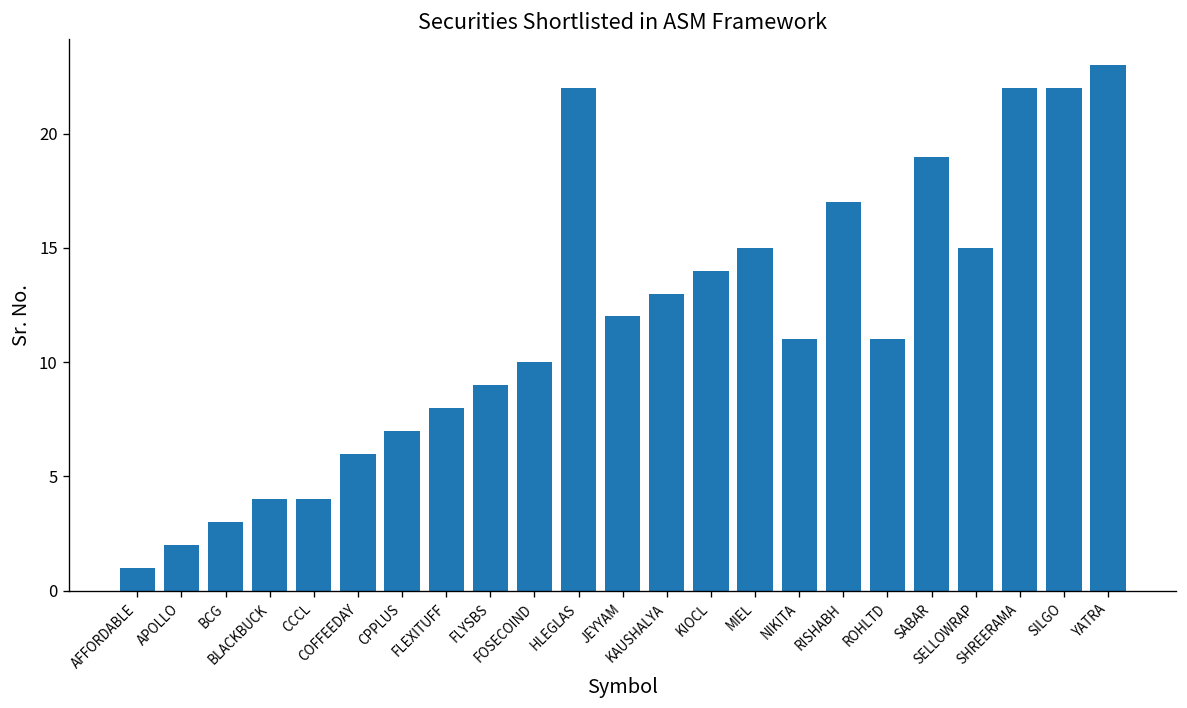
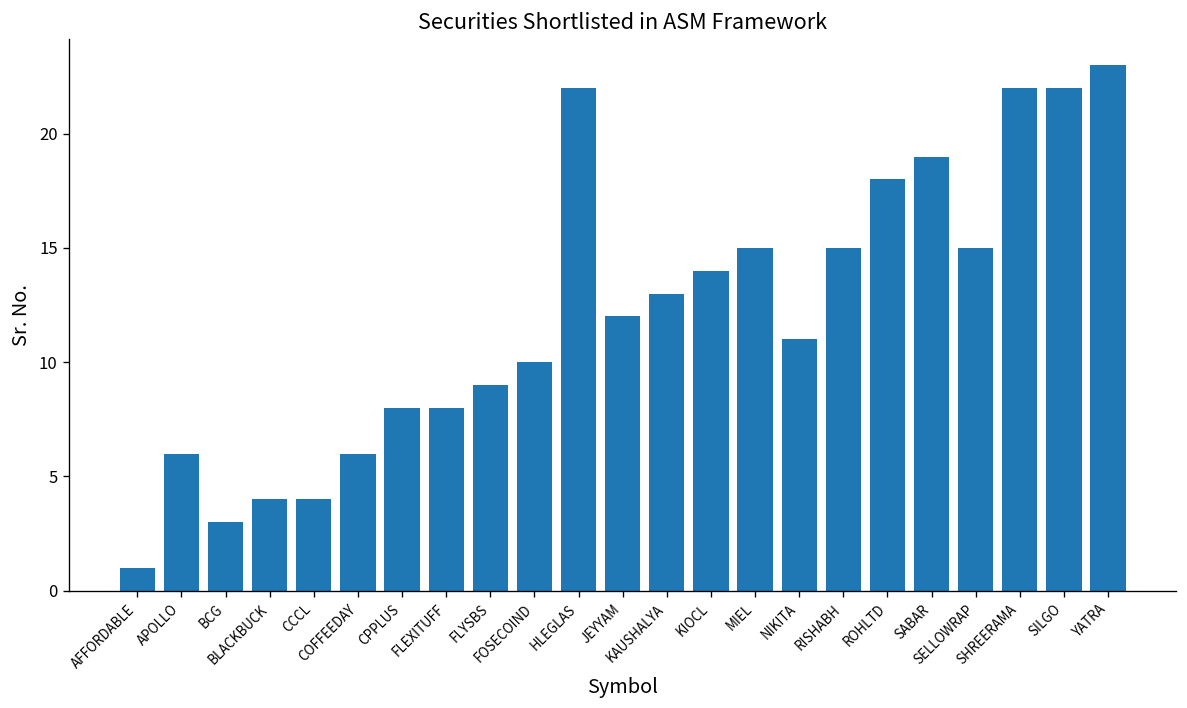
APOLLO: 2 -> 6
CPPLUS: 7 -> 8
RISHABH: 17 -> 15
ROHLTD: 11 -> 18
